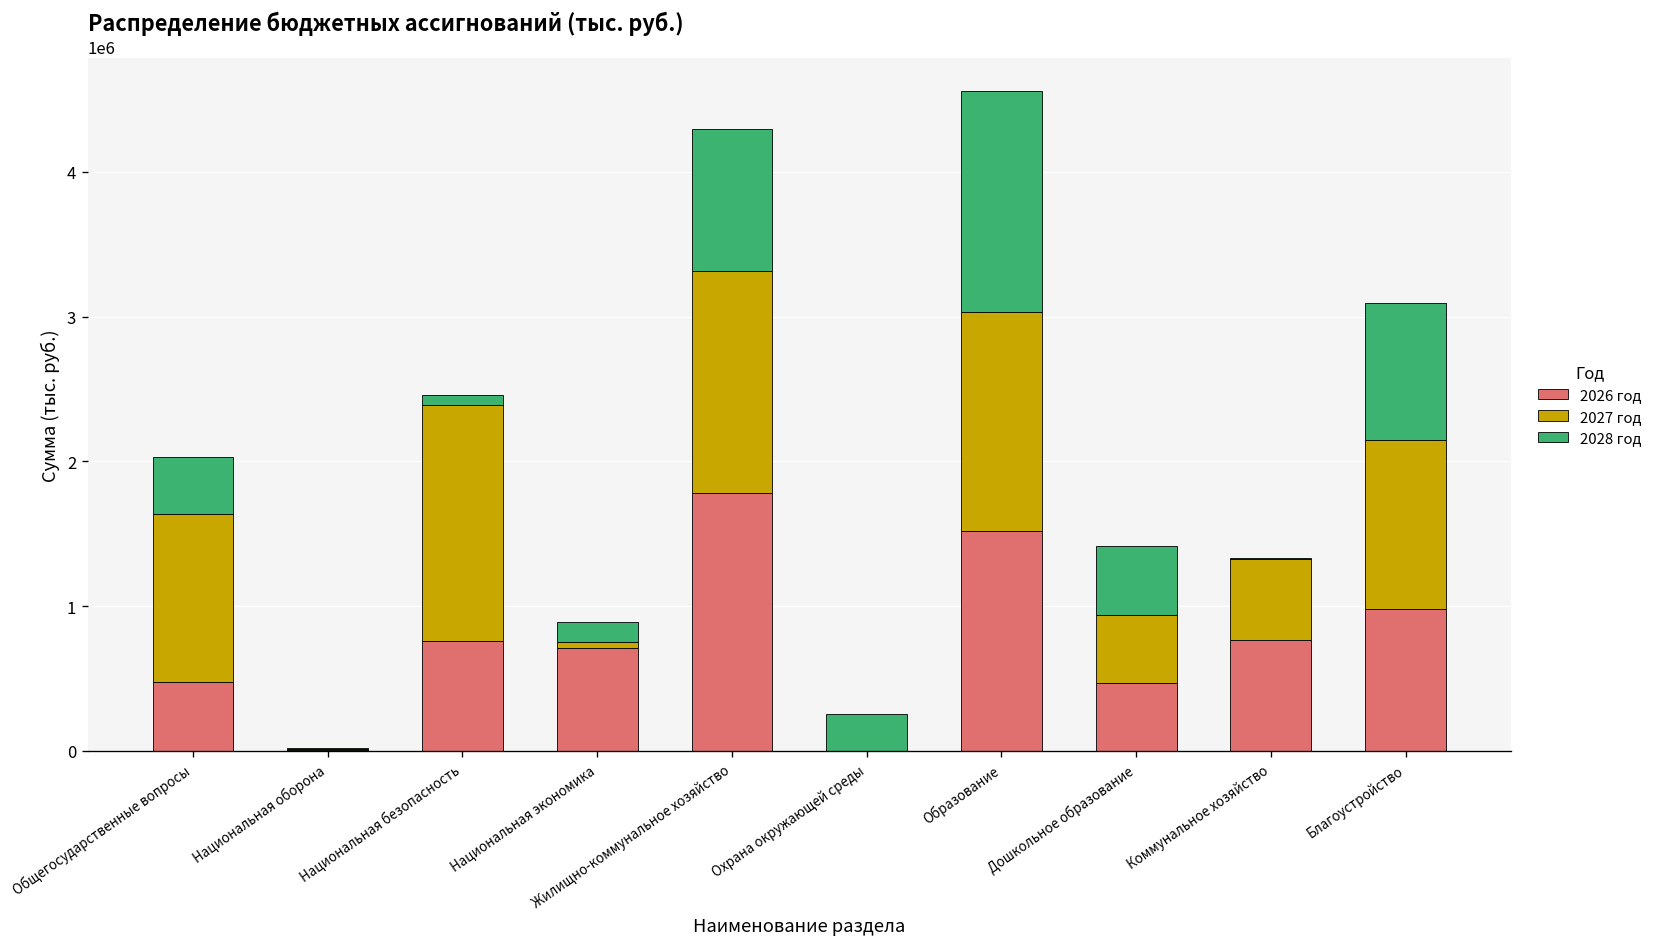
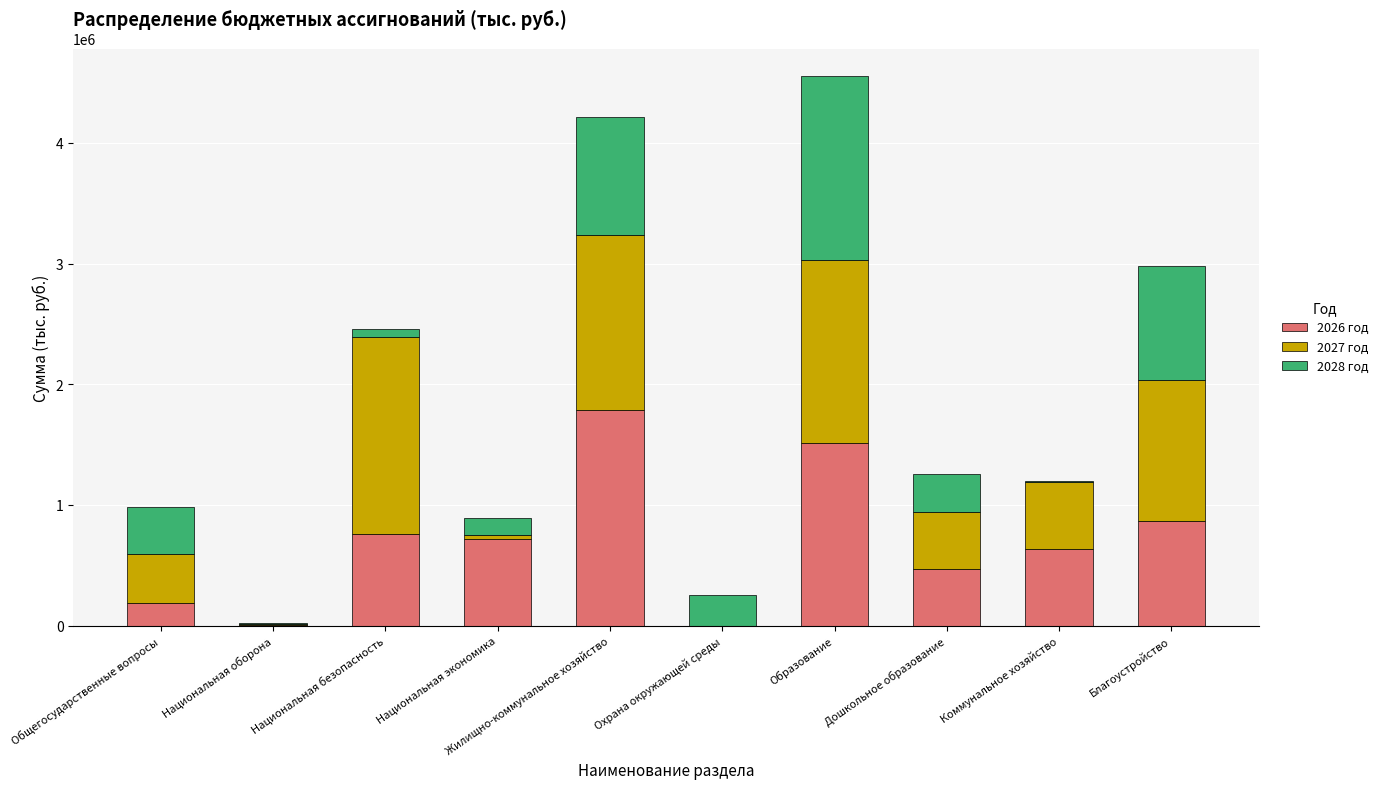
2026 год, Общегосударственные вопросы: 480000 -> 180000
2027 год, Общегосударственные вопросы: 1160000 -> 410000
2027 год, Жилищно-коммунальное хозяйство: 1530000 -> 1450000
2028 год, Дошкольное образование: 480000 -> 320000
2026 год, Коммунальное хозяйство: 760000 -> 630000
2026 год, Благоустройство: 980000 -> 860000
